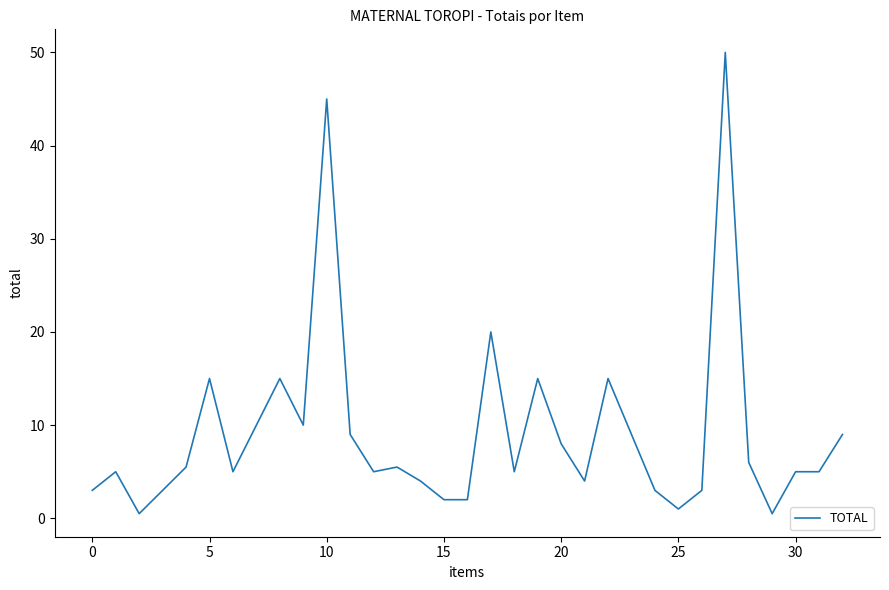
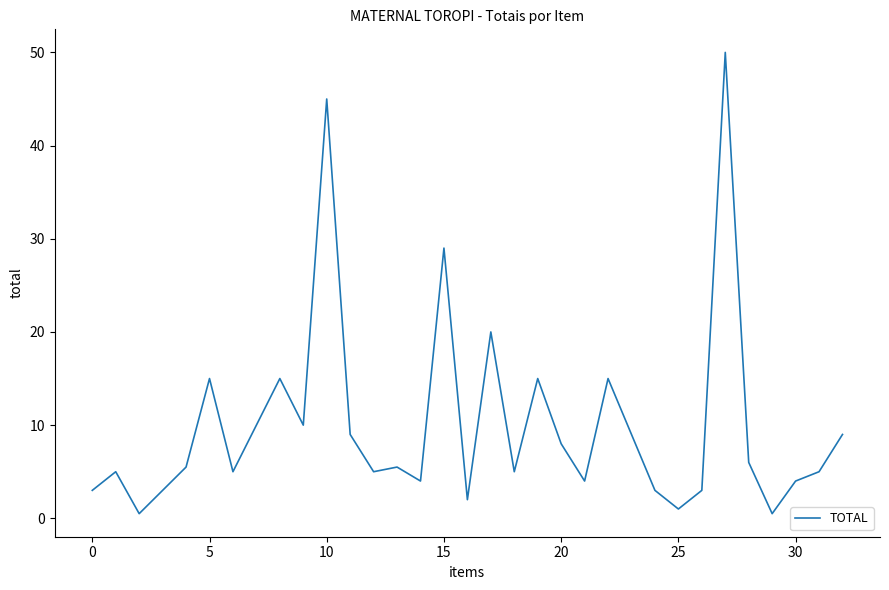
15: 2 -> 29
30: 5 -> 4
